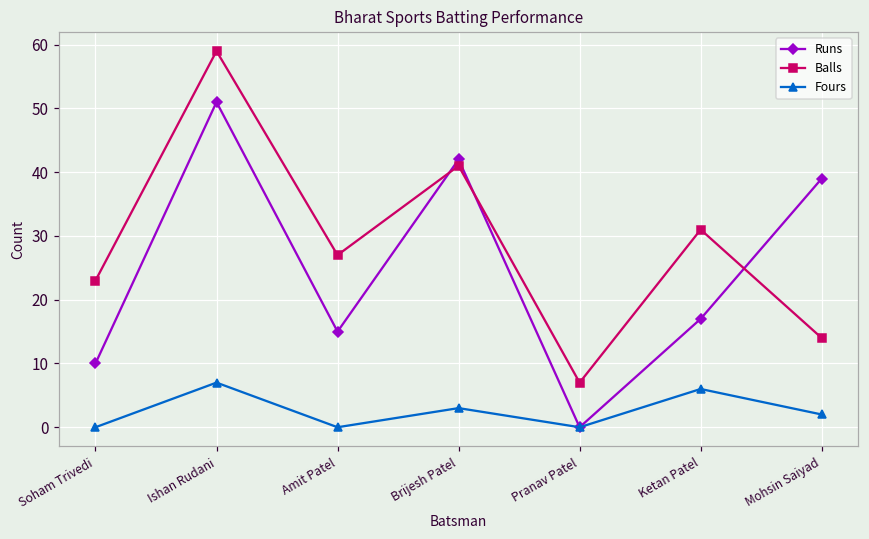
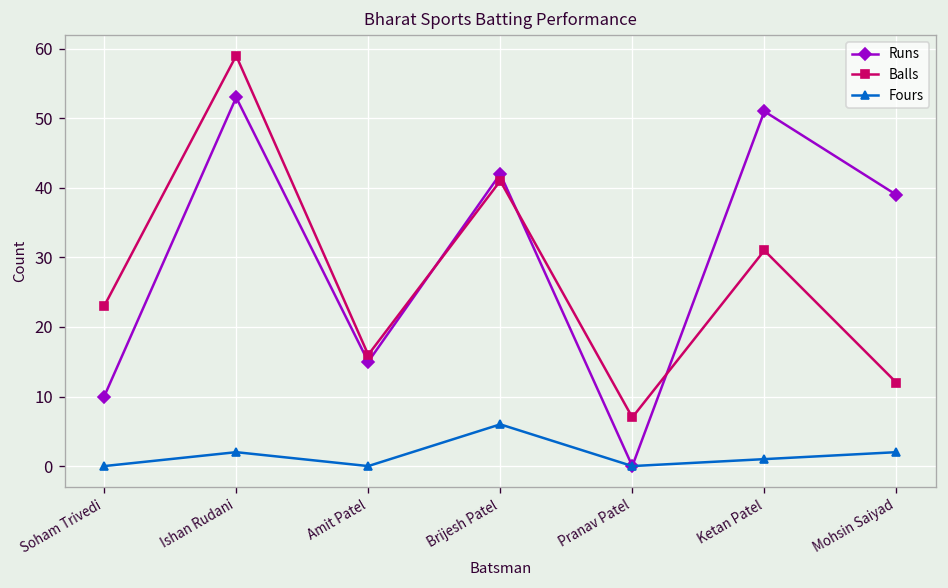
Runs, Ishan Rudani: 51 -> 53
Fours, Ishan Rudani: 7 -> 2
Balls, Amit Patel: 27 -> 16
Fours, Brijesh Patel: 3 -> 6
Runs, Ketan Patel: 17 -> 51
Fours, Ketan Patel: 6 -> 1
Balls, Mohsin Saiyad: 14 -> 12
